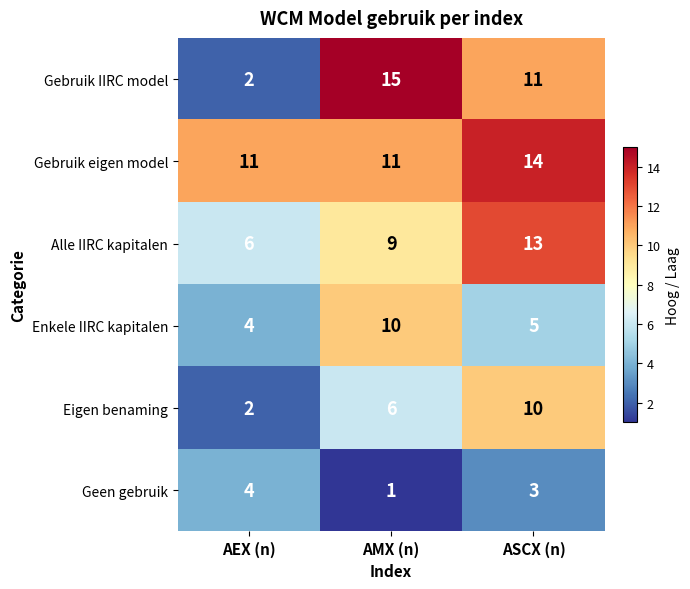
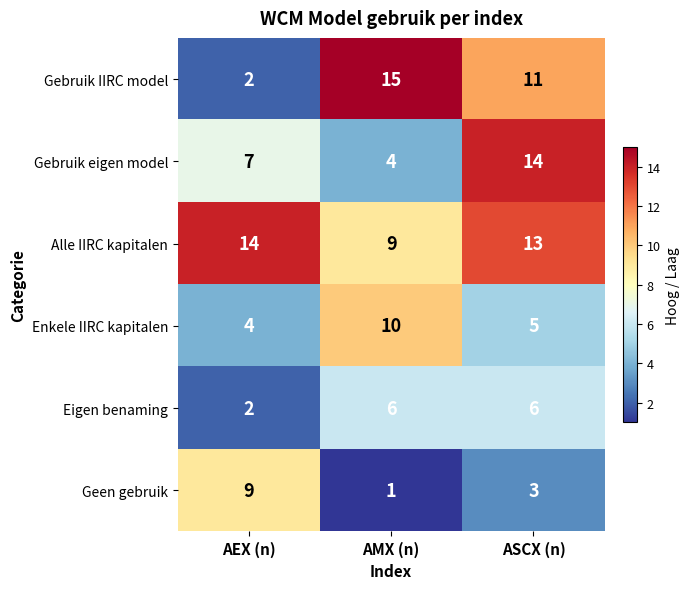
Gebruik eigen model, AEX (n): 11 -> 7
Gebruik eigen model, AMX (n): 11 -> 4
Alle IIRC kapitalen, AEX (n): 6 -> 14
Eigen benaming, ASCX (n): 10 -> 6
Geen gebruik, AEX (n): 4 -> 9
